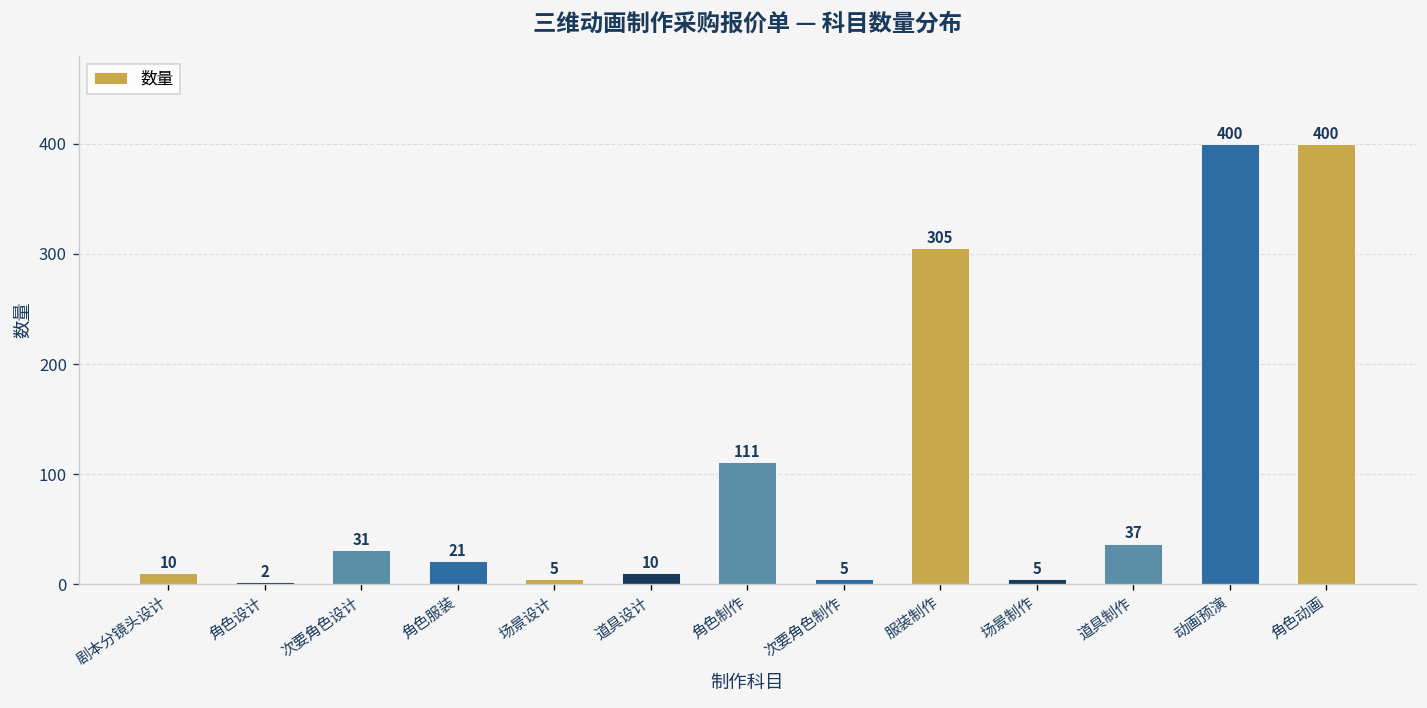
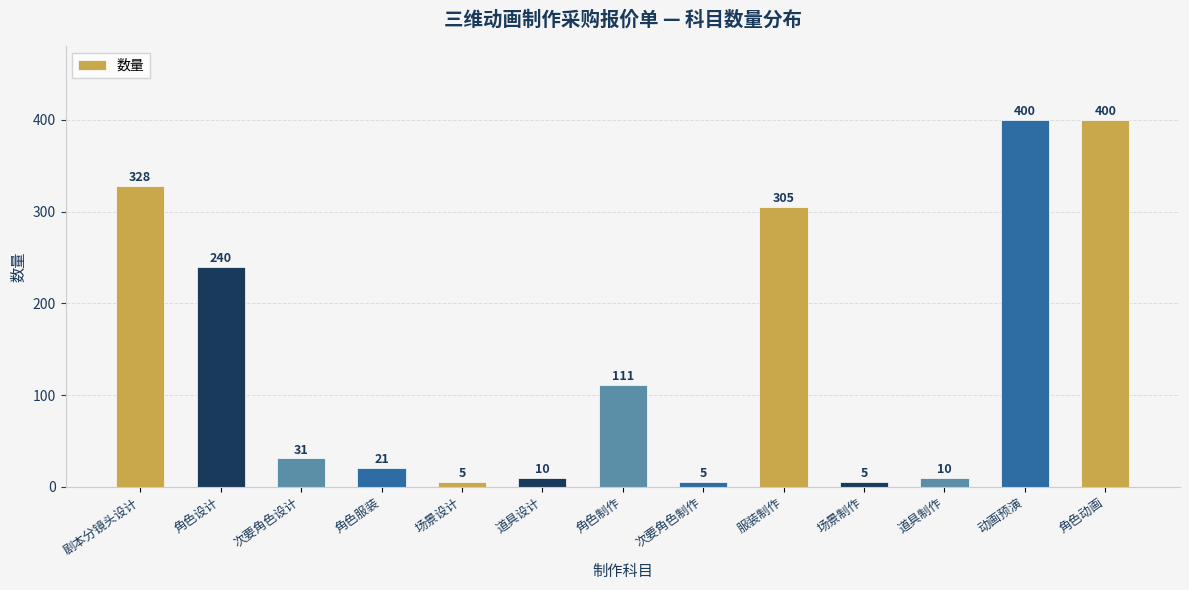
剧本分镜头设计: 10 -> 328
角色设计: 2 -> 240
道具制作: 37 -> 10
